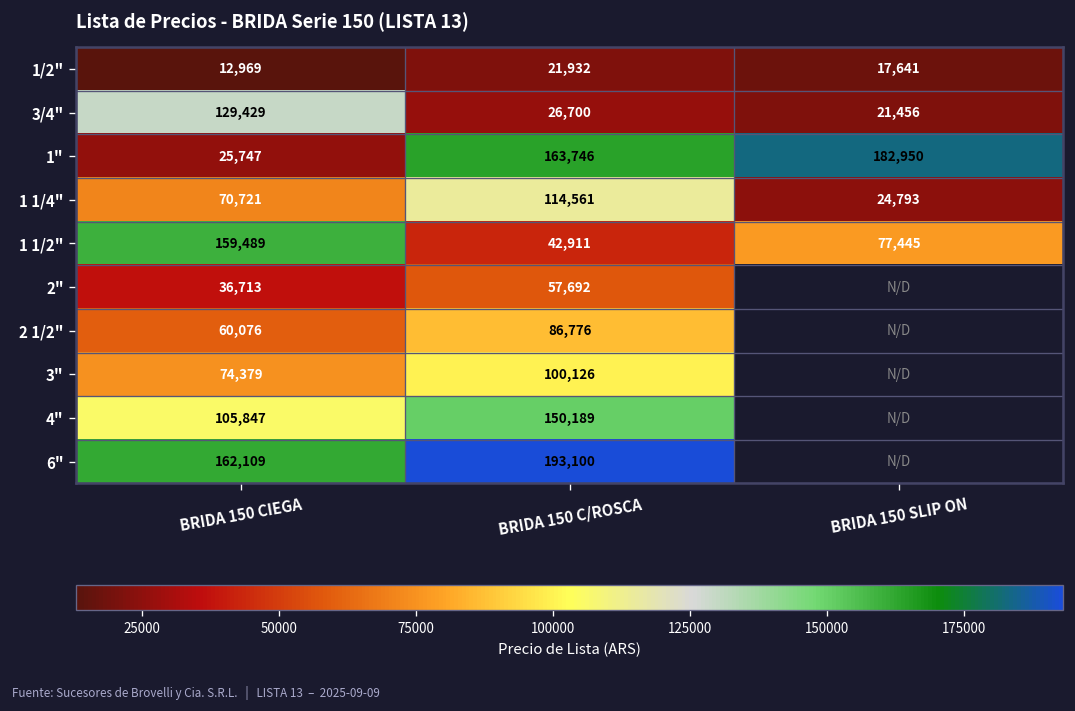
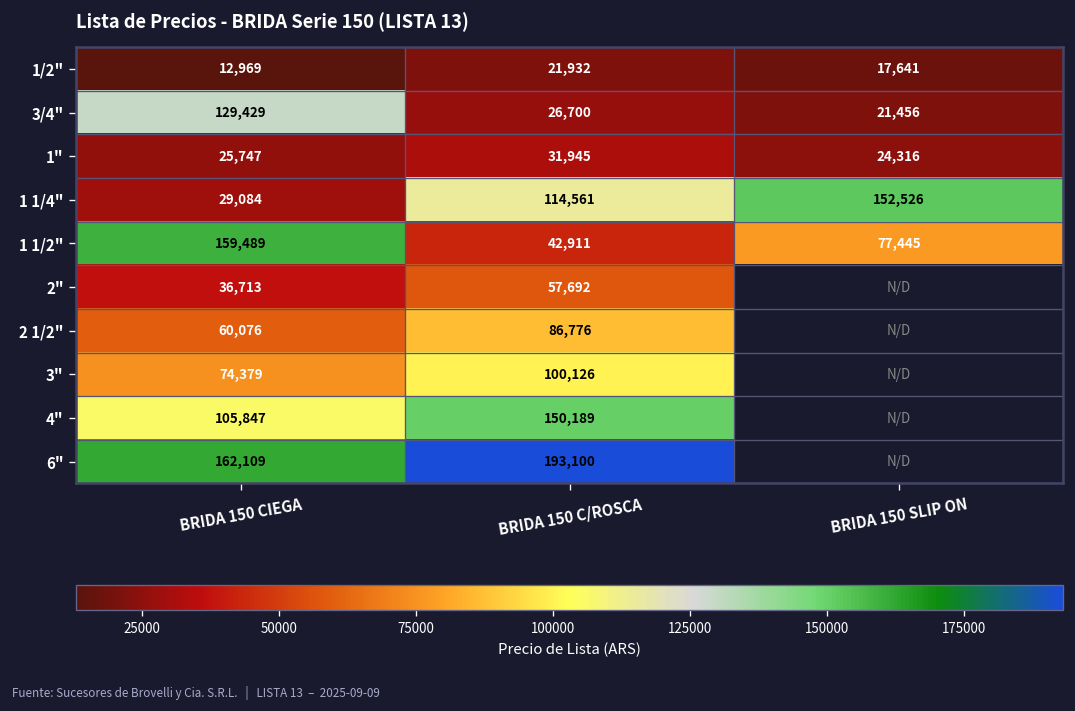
1", BRIDA 150 C/ROSCA: 163,746 -> 31,945
1", BRIDA 150 SLIP ON: 182,950 -> 24,316
1 1/4", BRIDA 150 CIEGA: 70,721 -> 29,084
1 1/4", BRIDA 150 SLIP ON: 24,793 -> 152,526
